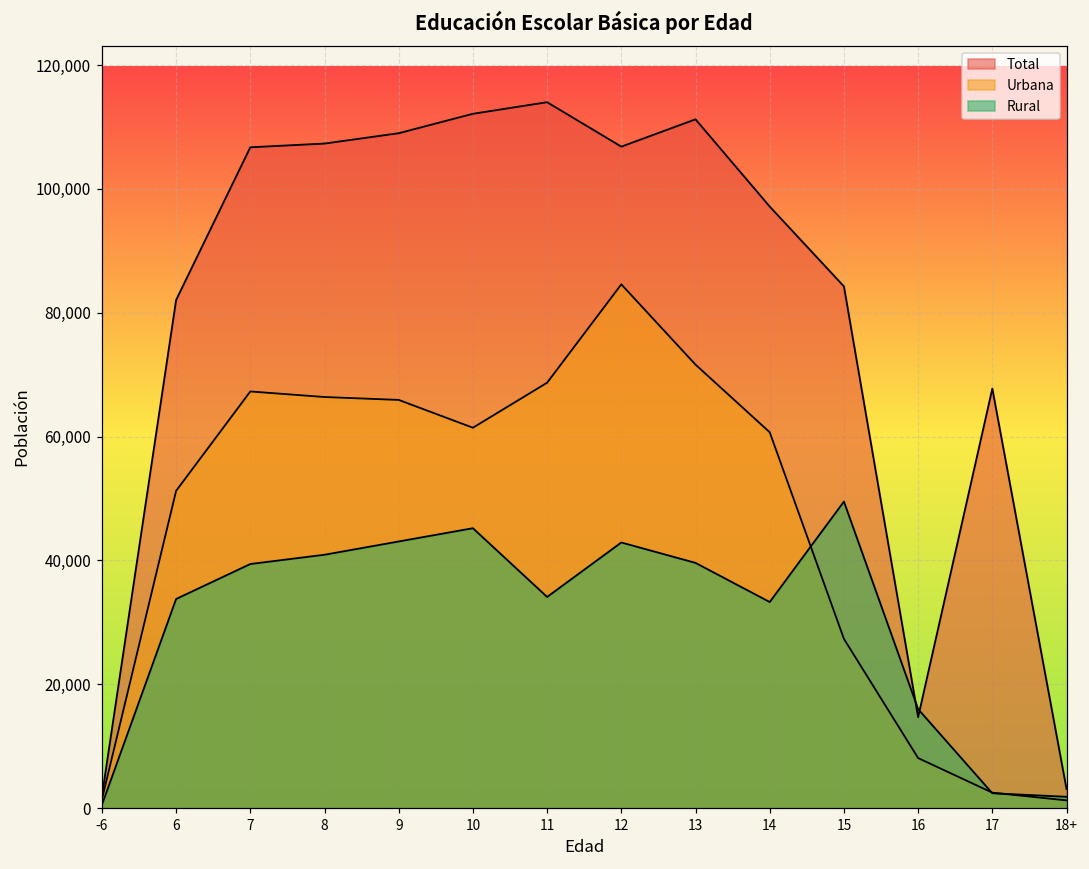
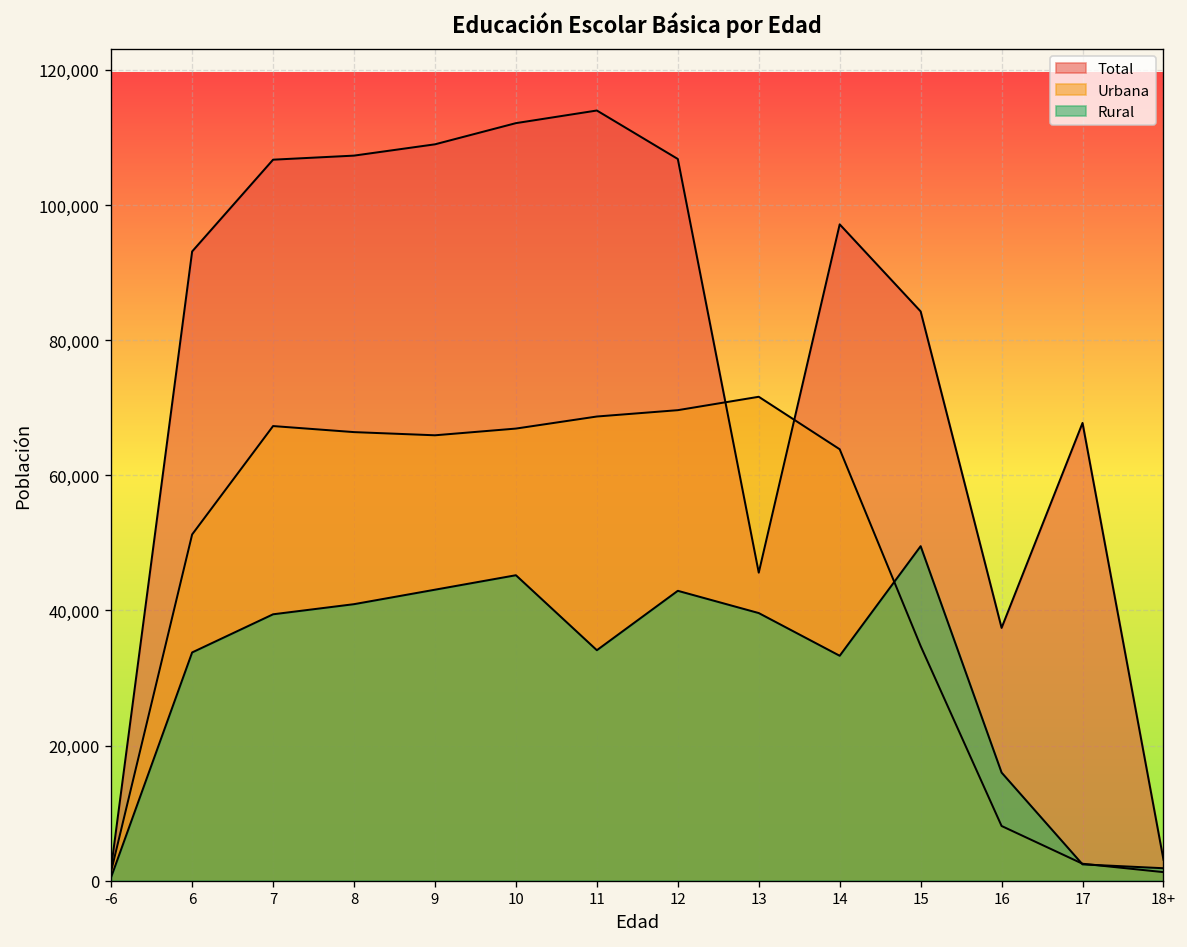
Total, 6: 82,000 -> 93,000
Urbana, 10: 61,000 -> 67,000
Urbana, 12: 85,000 -> 70,000
Total, 13: 111,000 -> 46,000
Urbana, 14: 61,000 -> 64,000
Urbana, 15: 27,000 -> 35,000
Total, 16: 15,000 -> 37,000
